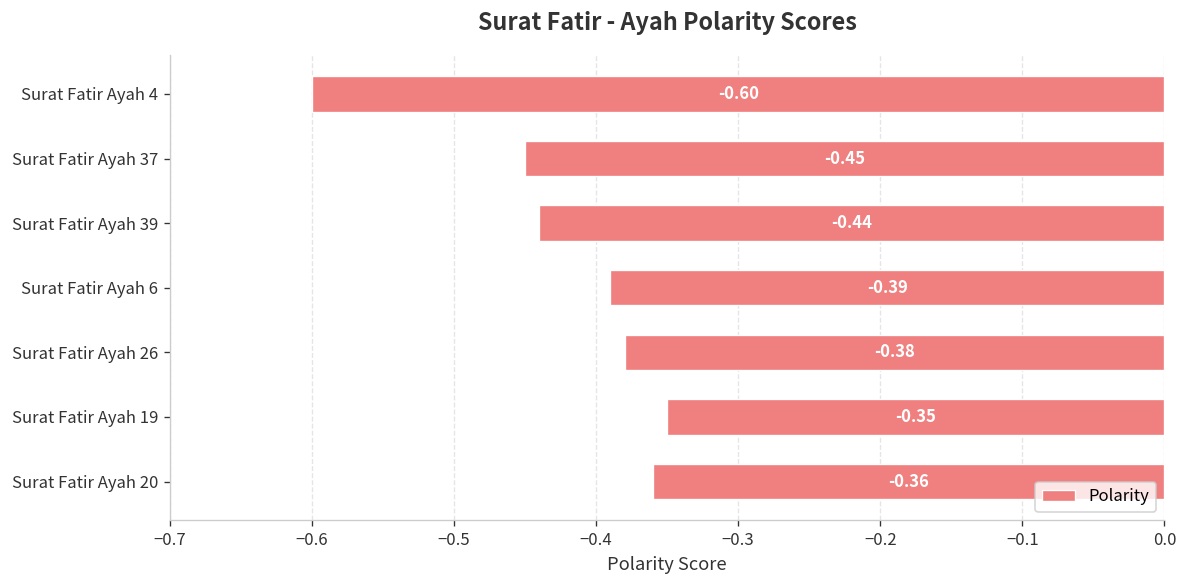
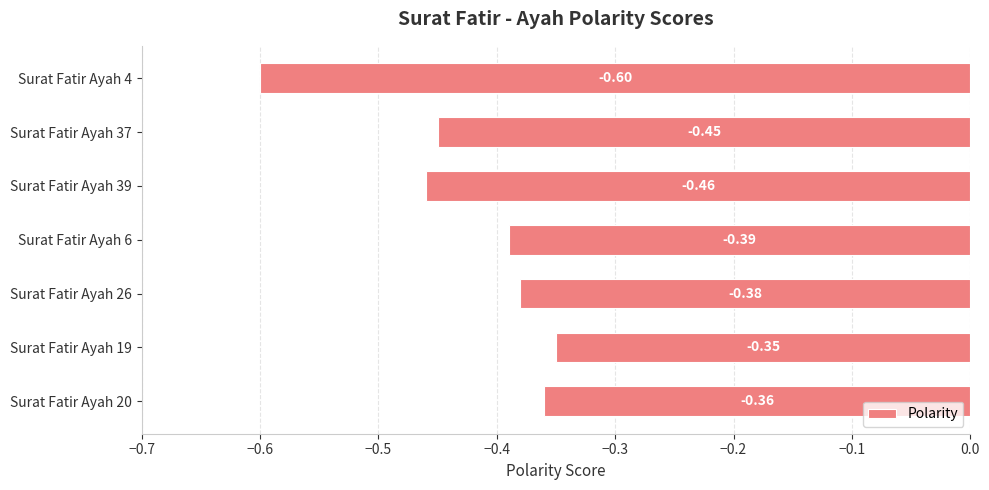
Surat Fatir Ayah 39: -0.44 -> -0.46
